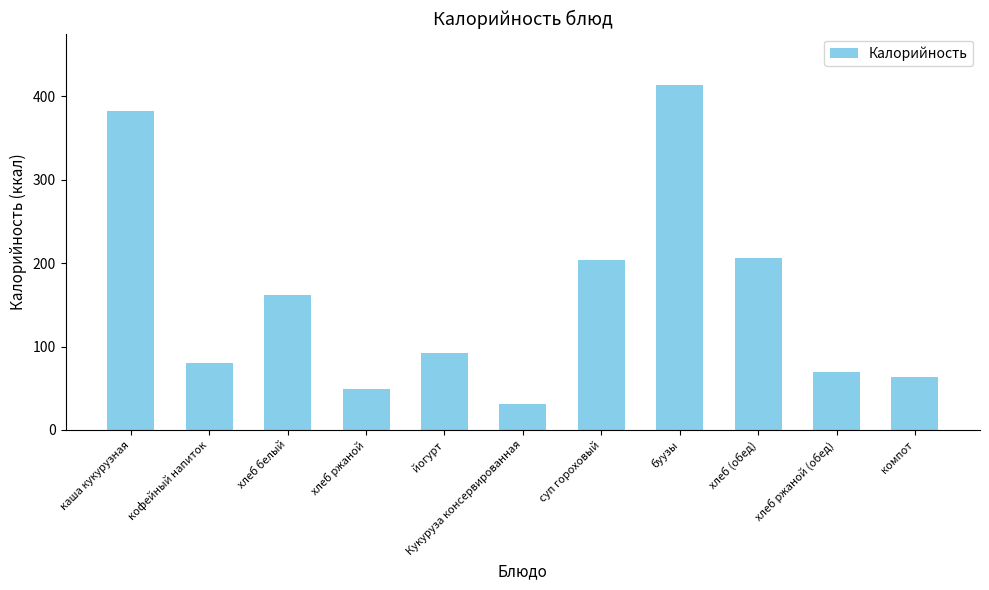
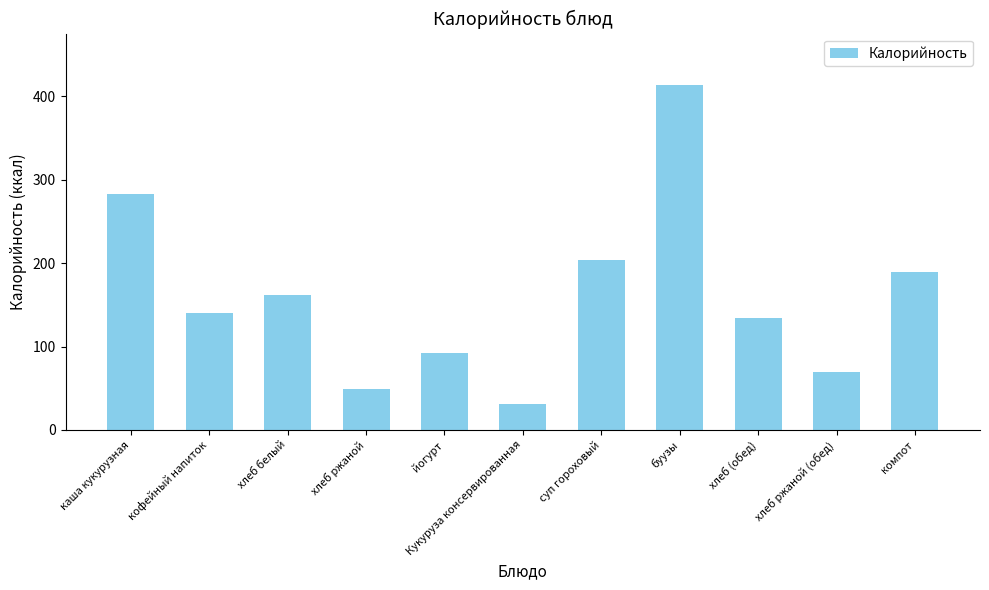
каша кукурузная: 380 -> 280
кофейный напиток: 80 -> 140
хлеб (обед): 210 -> 130
компот: 60 -> 190
